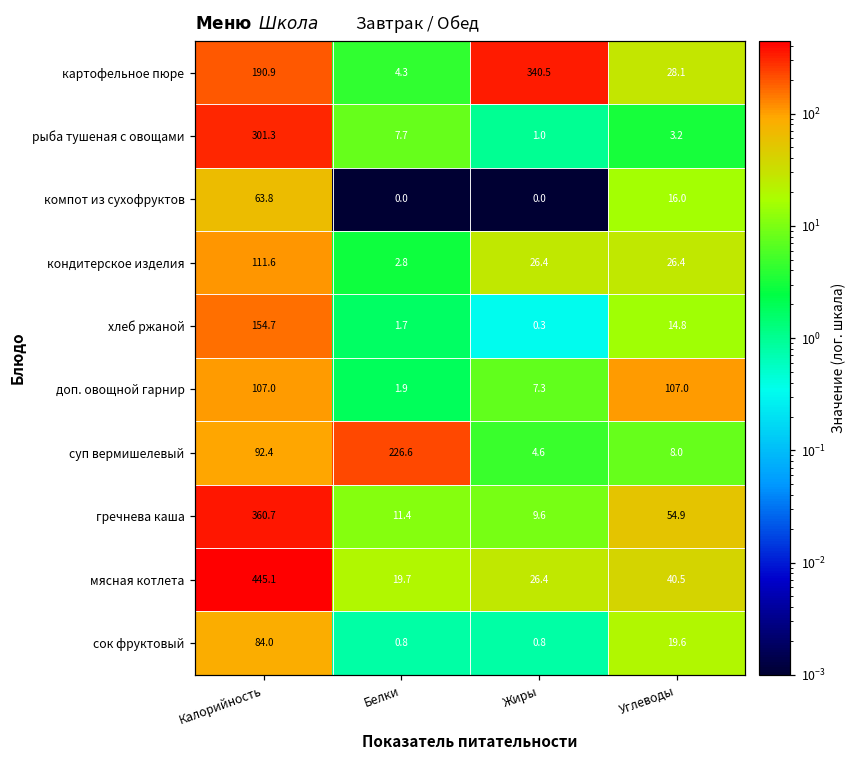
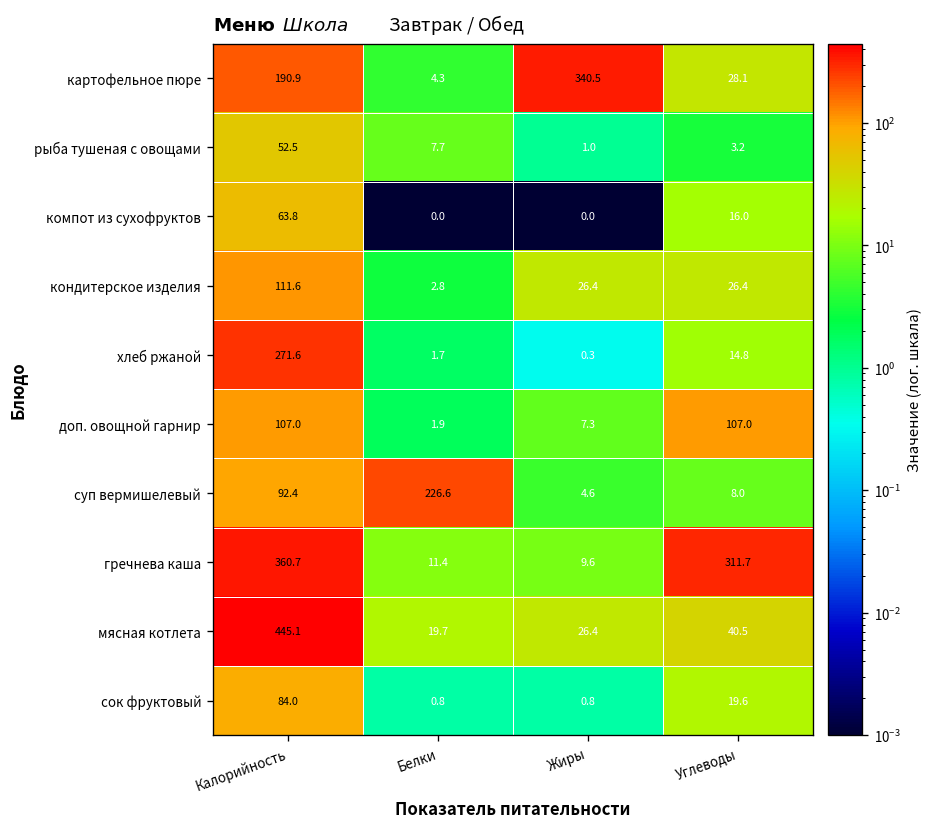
рыба тушеная с овощами, Калорийность: 301.3 -> 52.5
хлеб ржаной, Калорийность: 154.7 -> 271.6
гречнева каша, Углеводы: 54.9 -> 311.7
